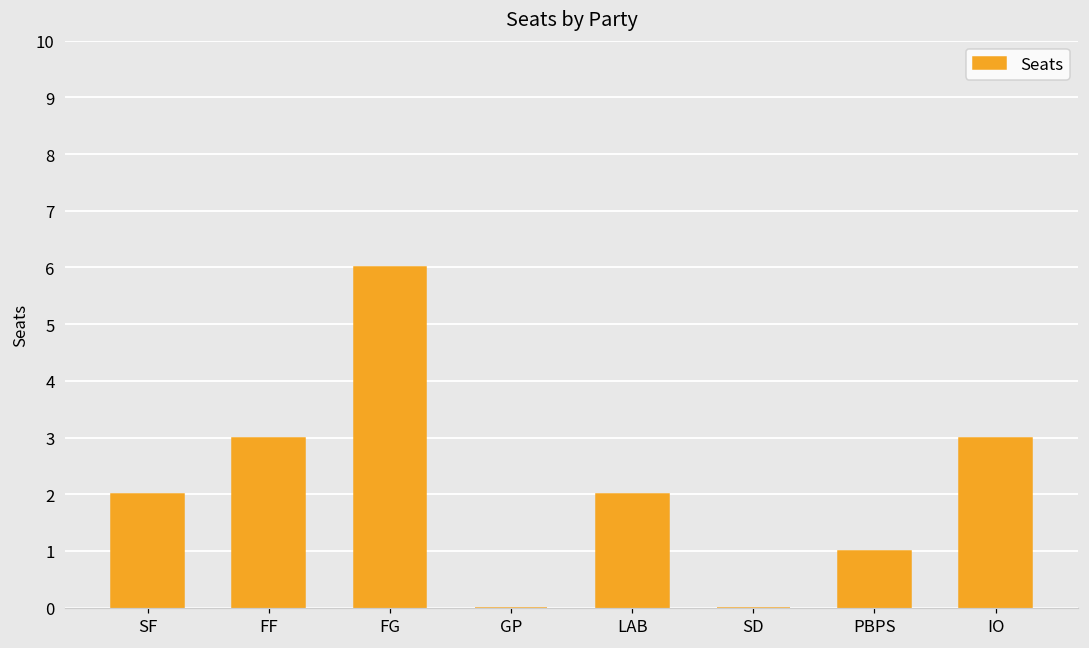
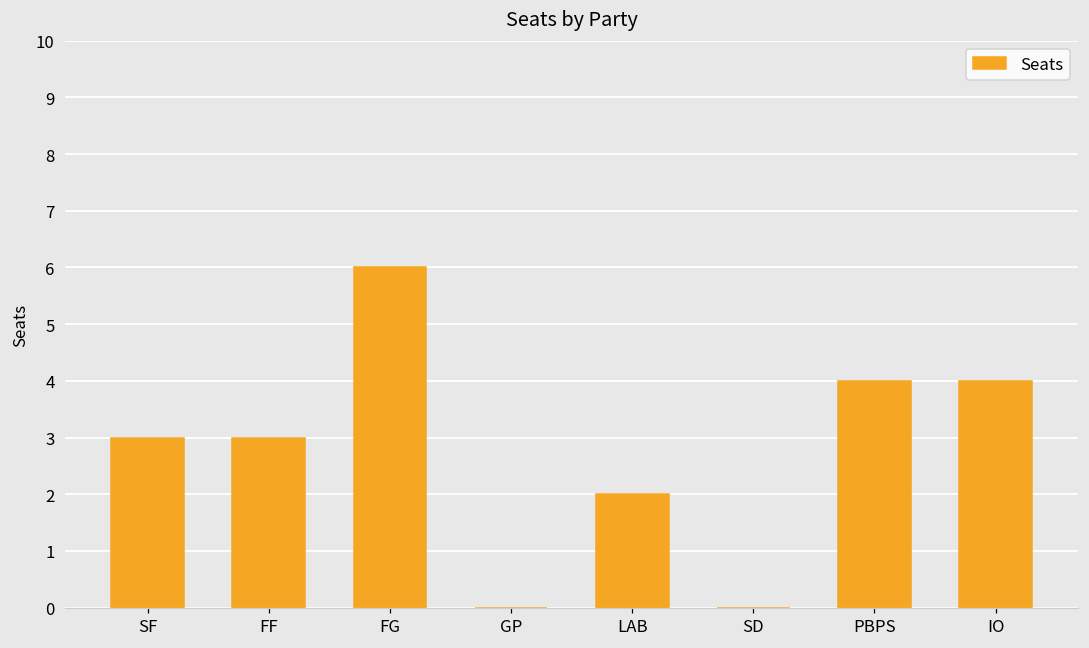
SF: 2 -> 3
PBPS: 1 -> 4
IO: 3 -> 4
